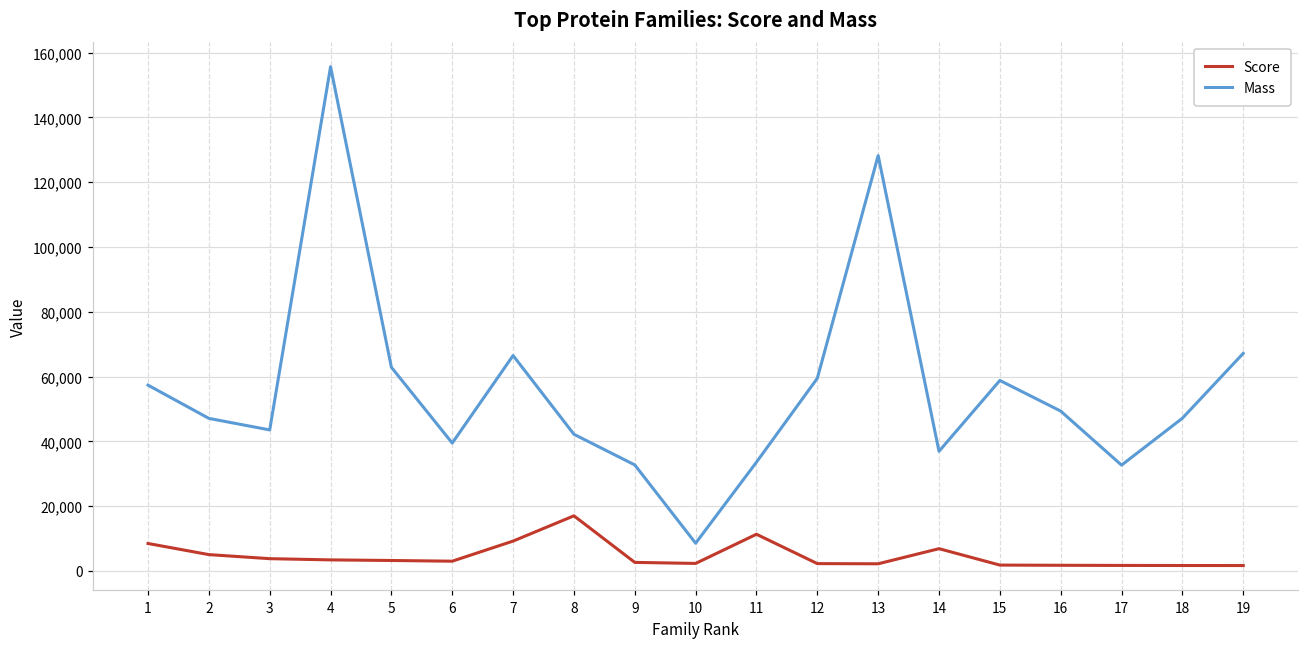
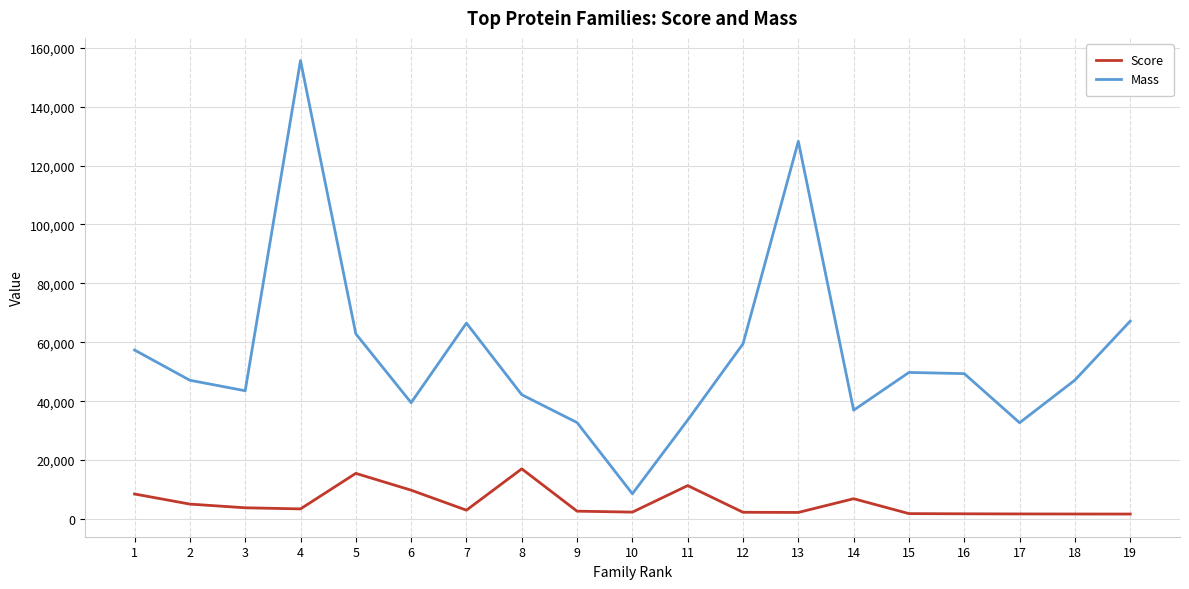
Score, 5: 3,000 -> 15,000
Score, 6: 3,000 -> 10,000
Score, 7: 9,000 -> 3,000
Mass, 15: 59,000 -> 50,000
